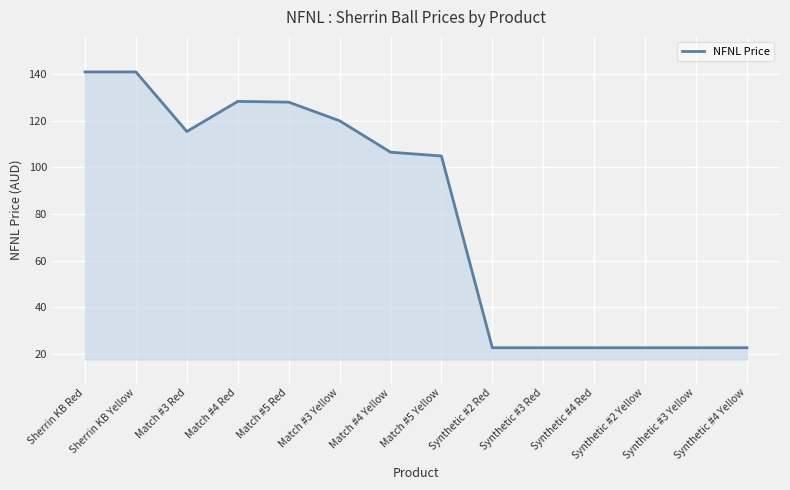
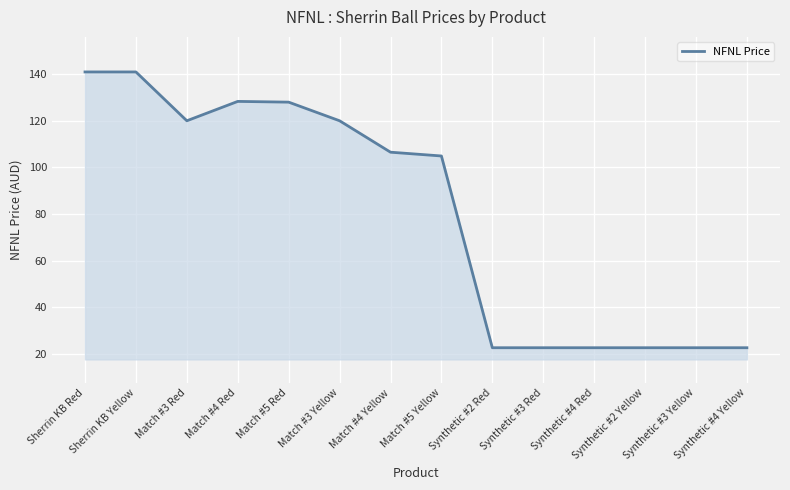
Match #3 Red: 115 -> 120
